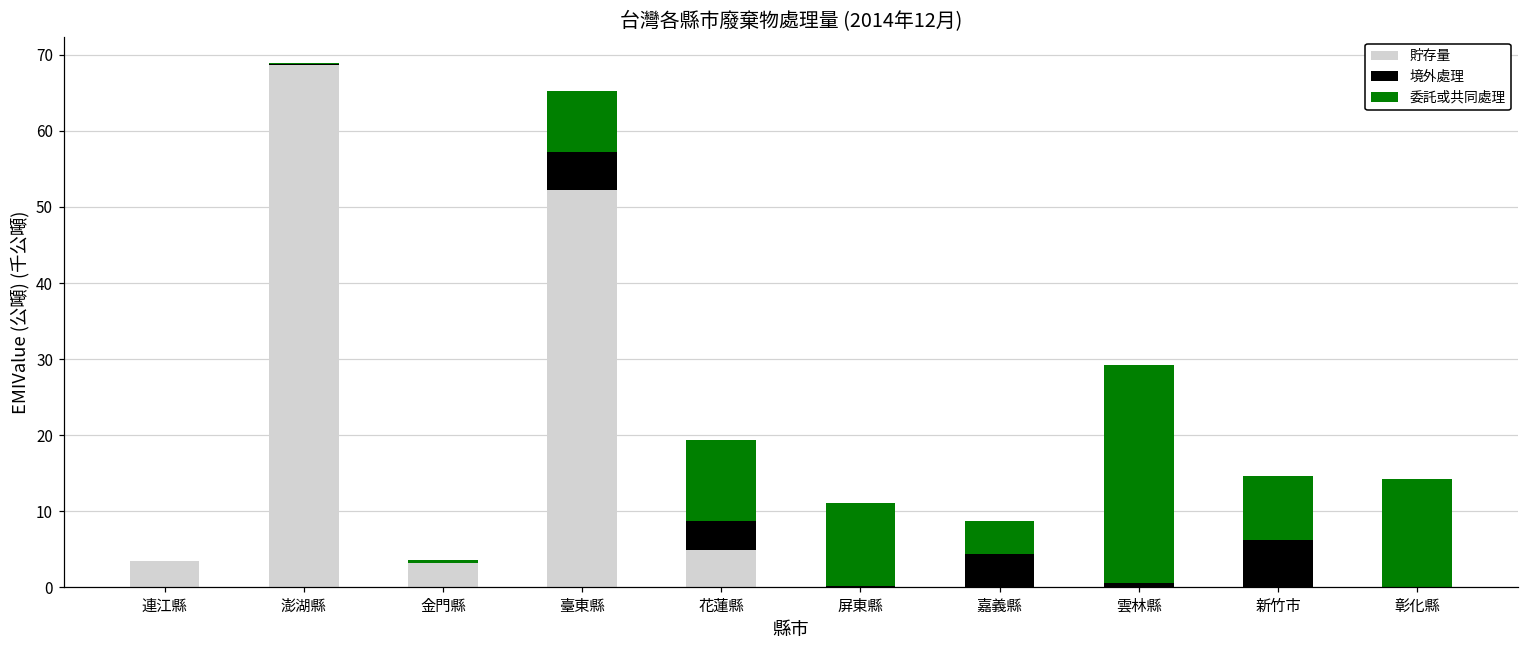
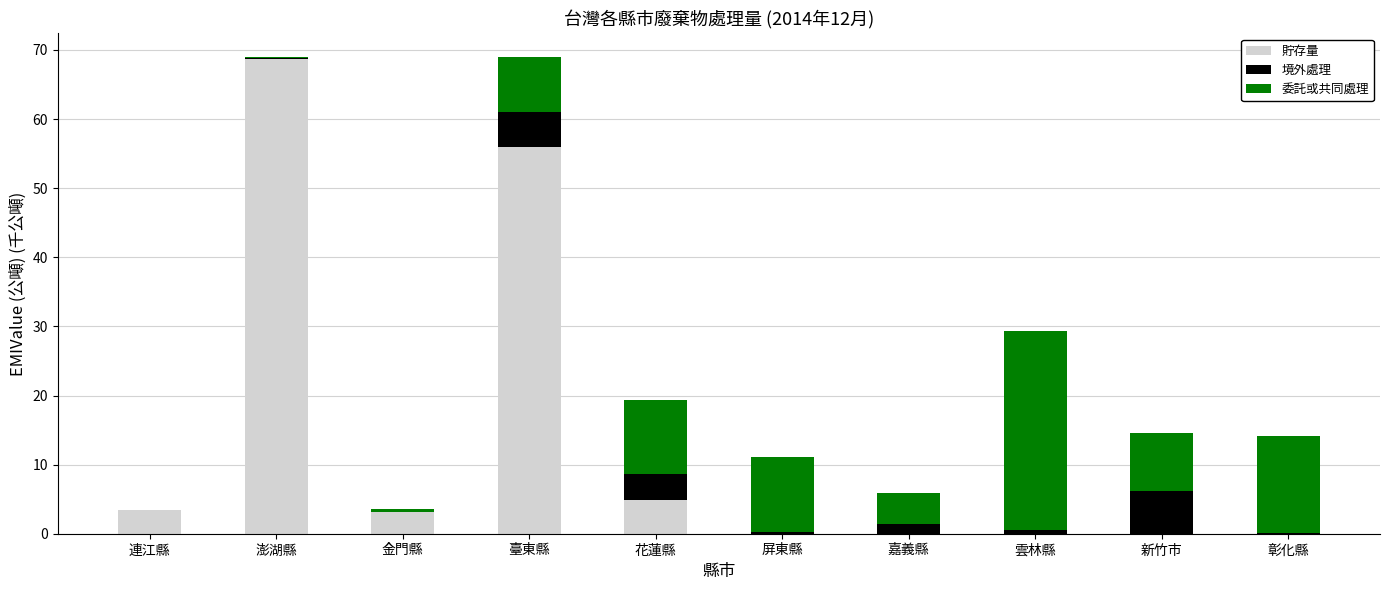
貯存量, 臺東縣: 52 -> 56
境外處理, 嘉義縣: 4 -> 1
